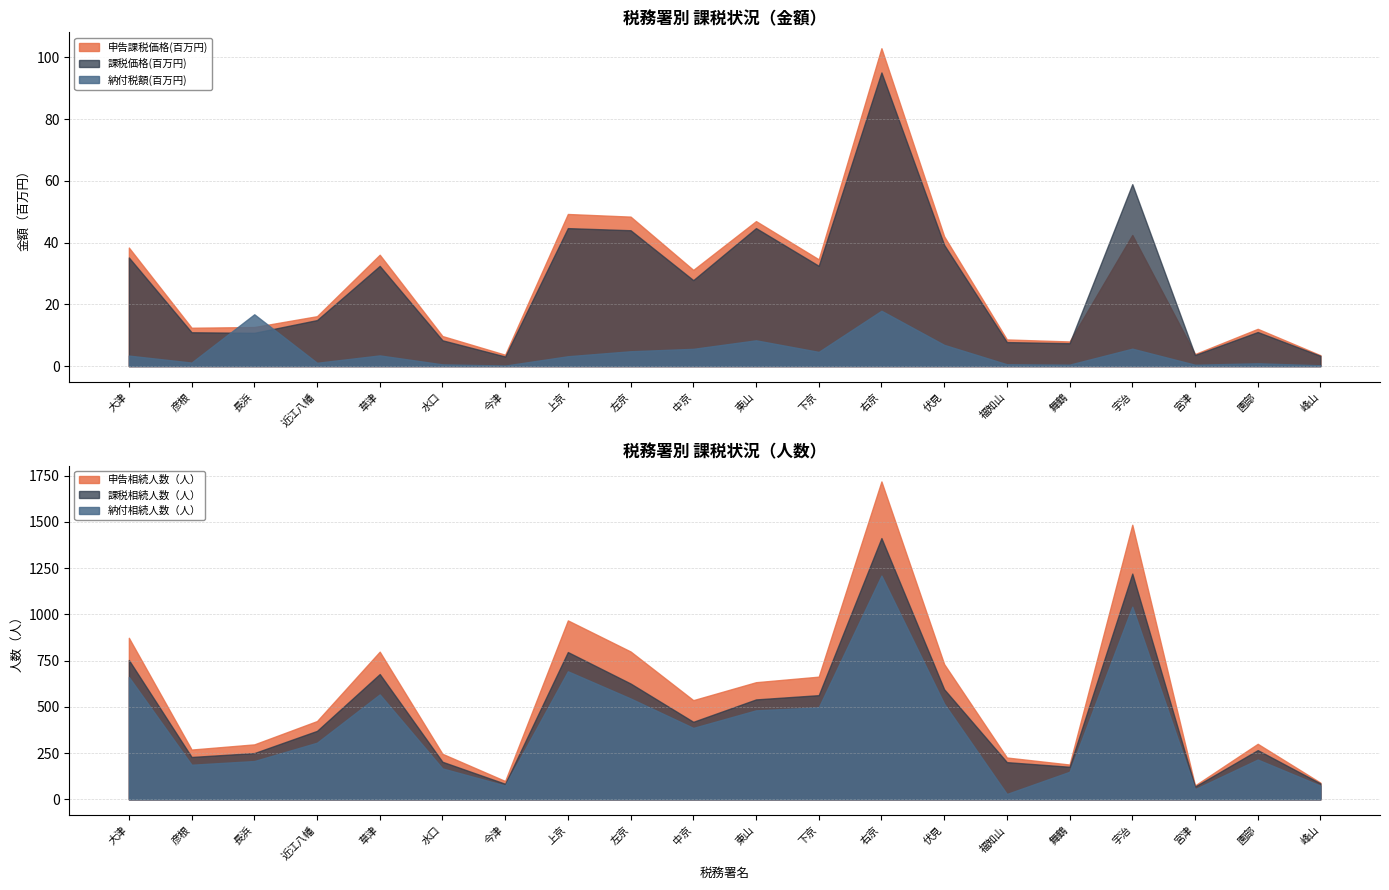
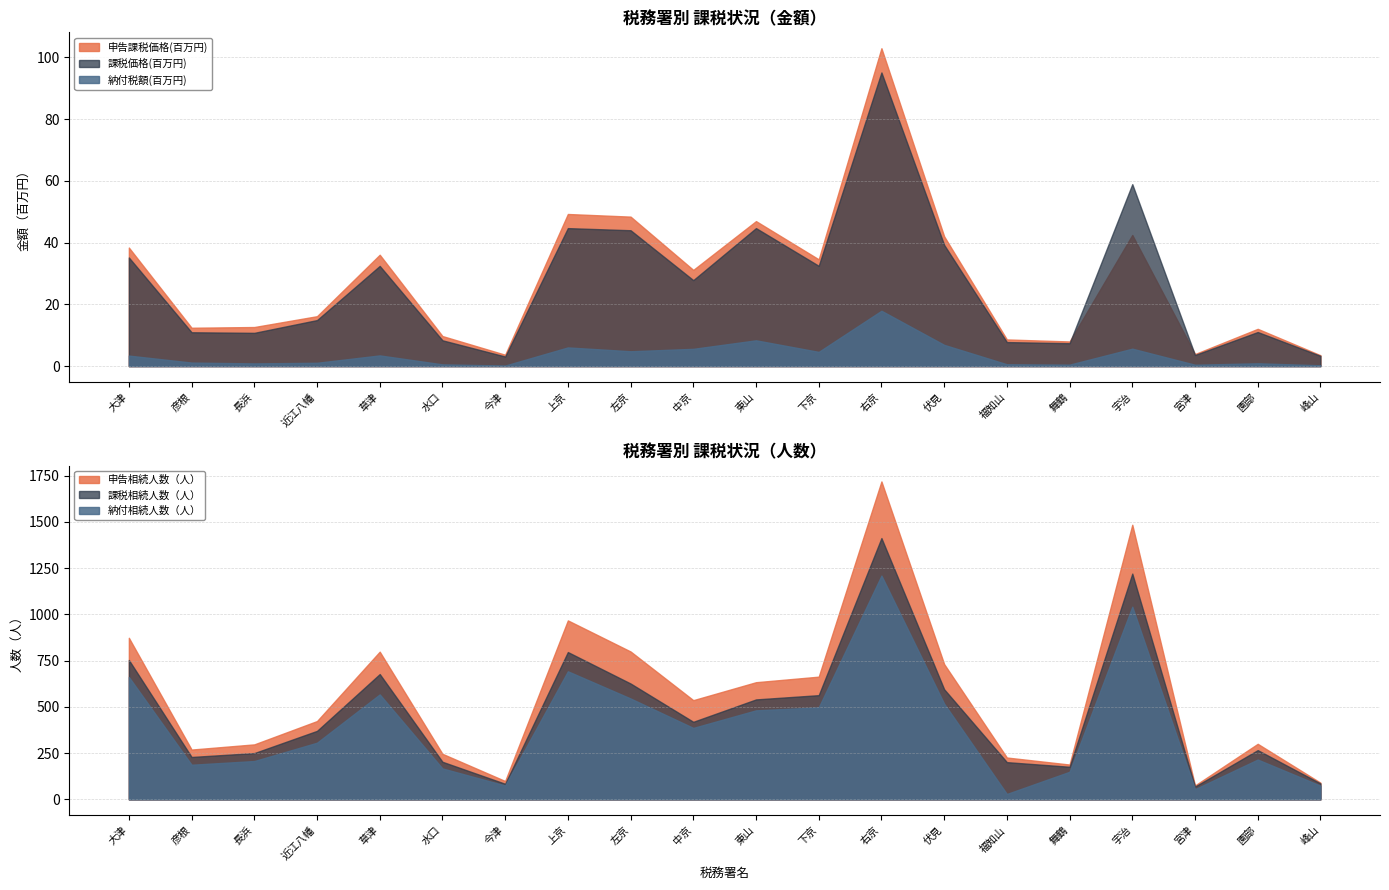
税務署別 課税状況（金額）, 納付税額(百万円), 長浜: 17 -> 1
税務署別 課税状況（金額）, 納付税額(百万円), 上京: 3 -> 6
